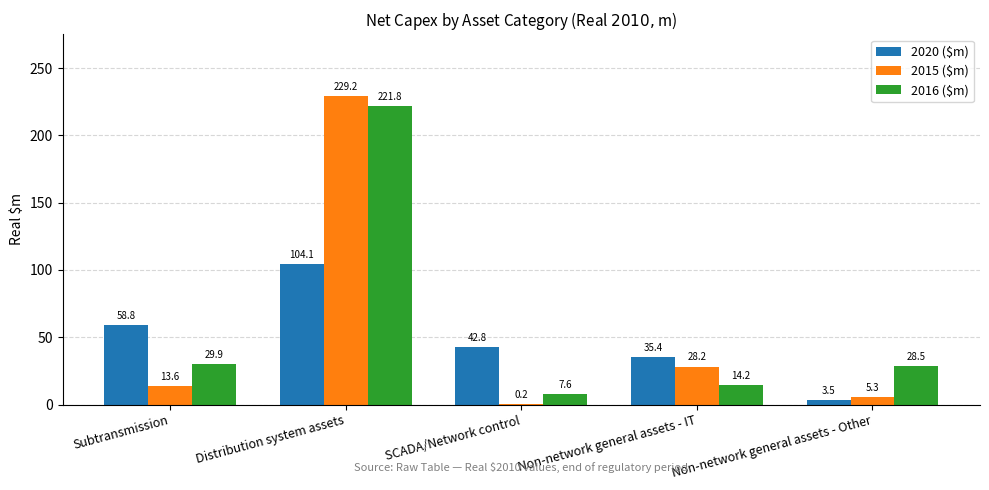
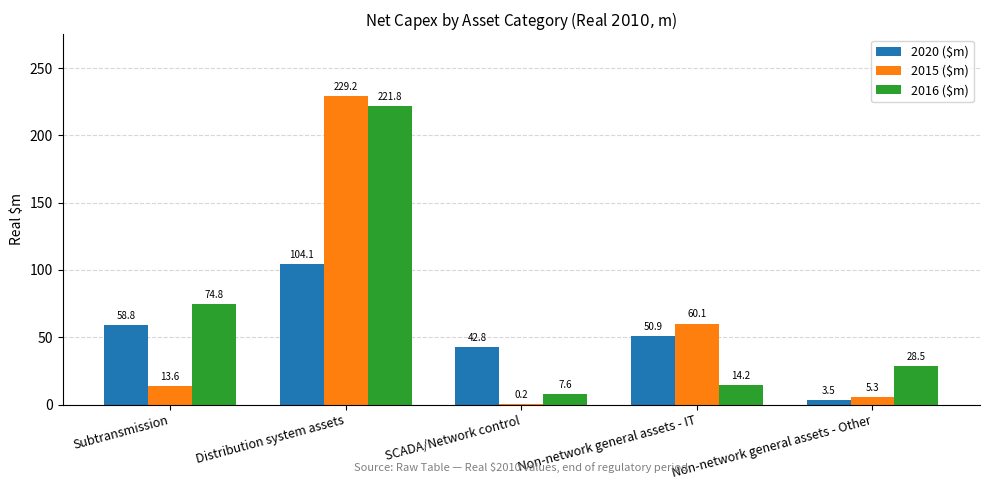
2016 ($m), Subtransmission: 29.9 -> 74.8
2020 ($m), Non-network general assets - IT: 35.4 -> 50.9
2015 ($m), Non-network general assets - IT: 28.2 -> 60.1
